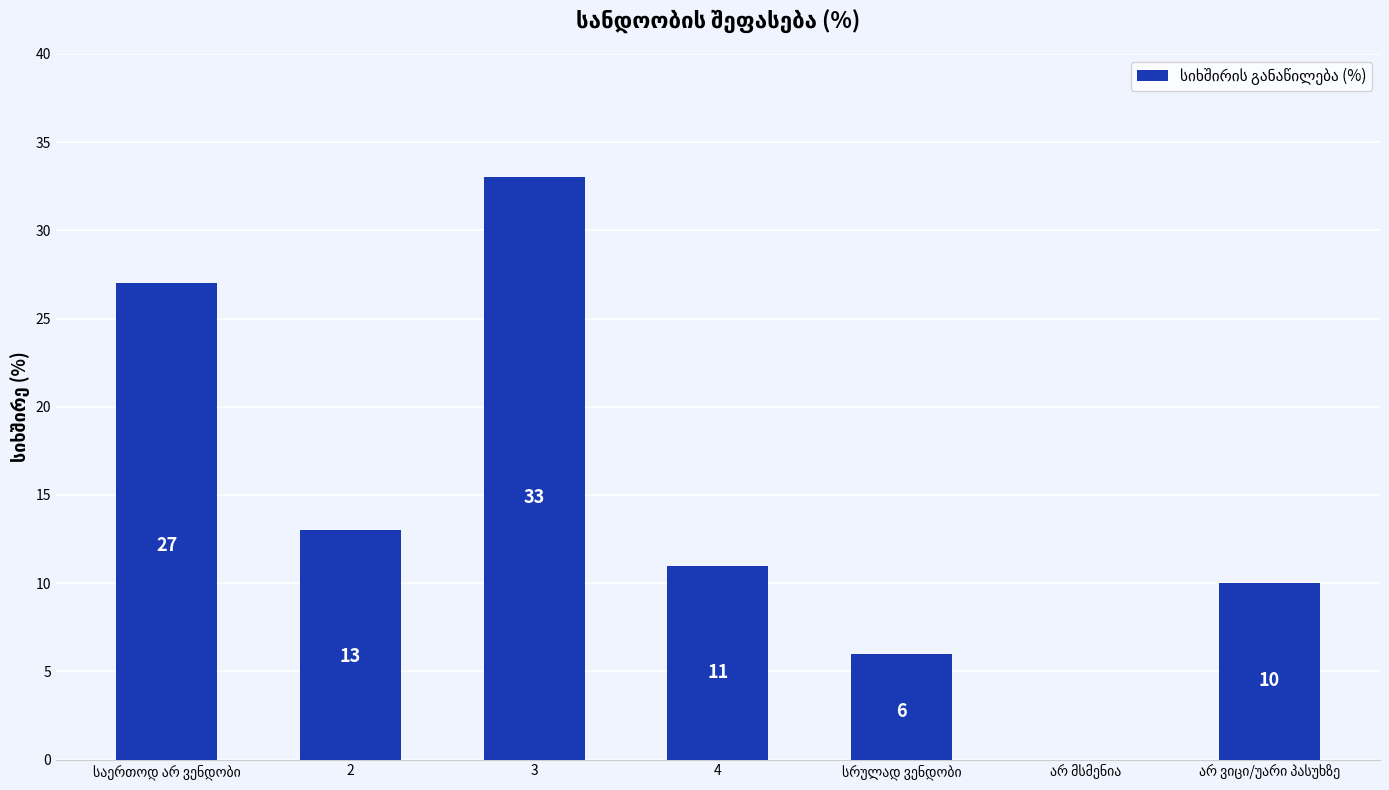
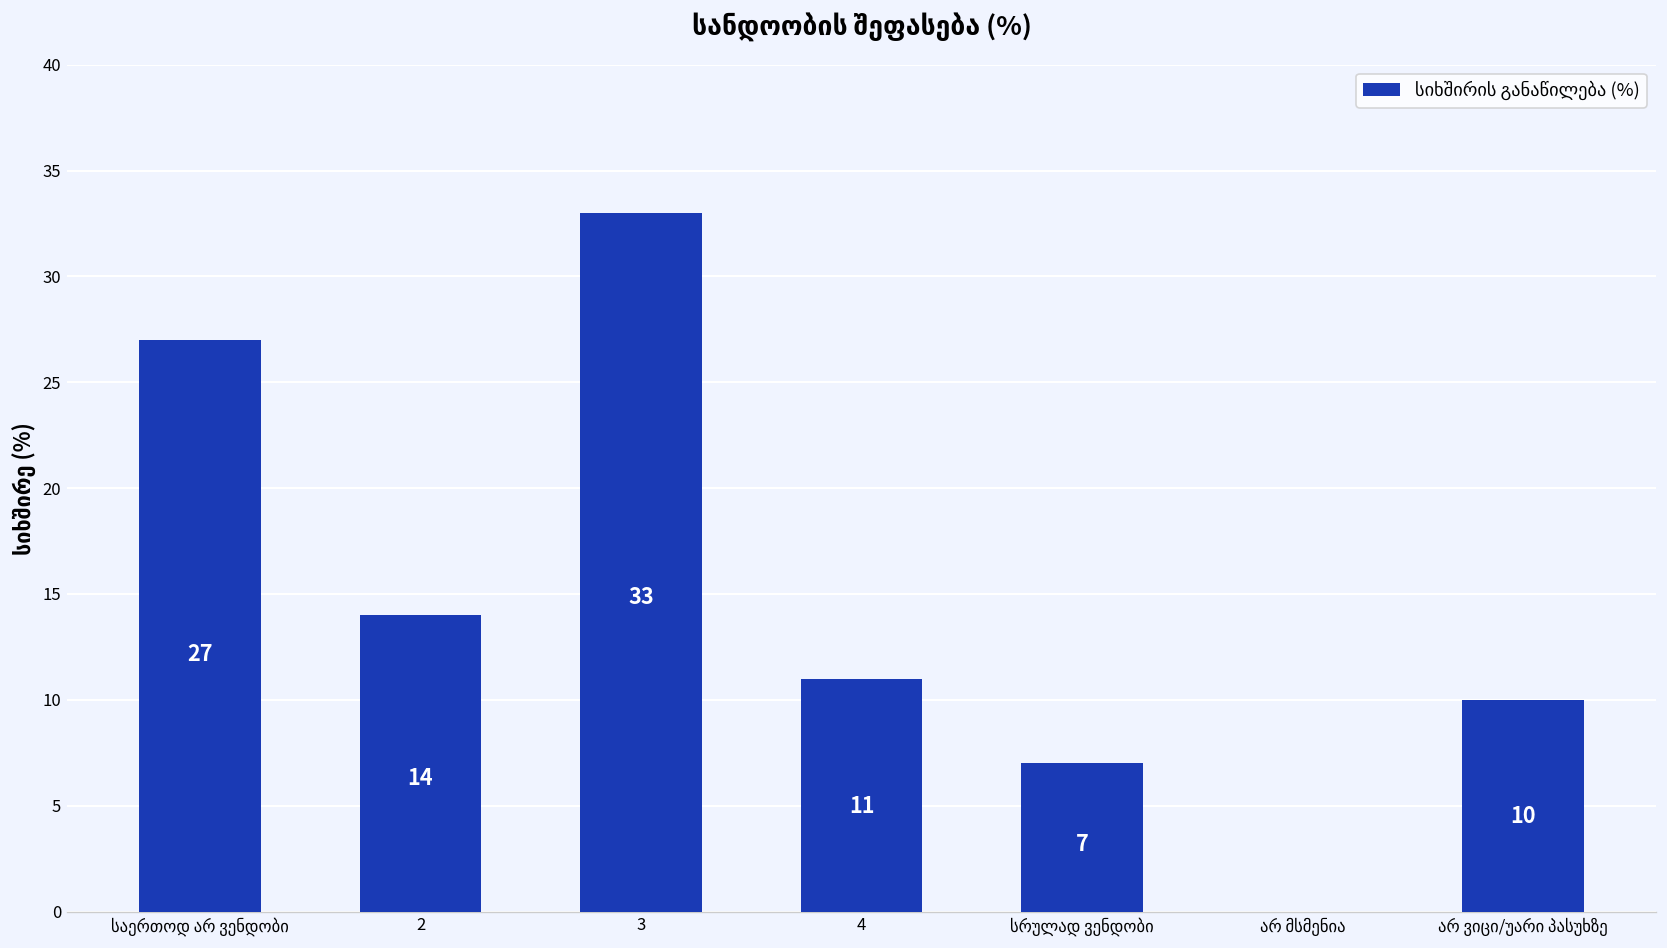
2: 13 -> 14
სრულად ვენდობი: 6 -> 7
